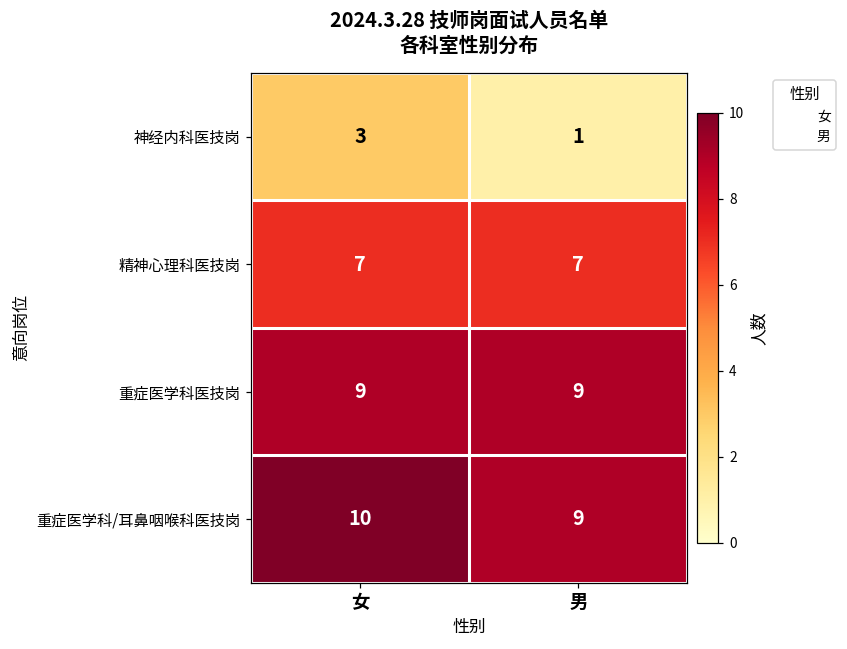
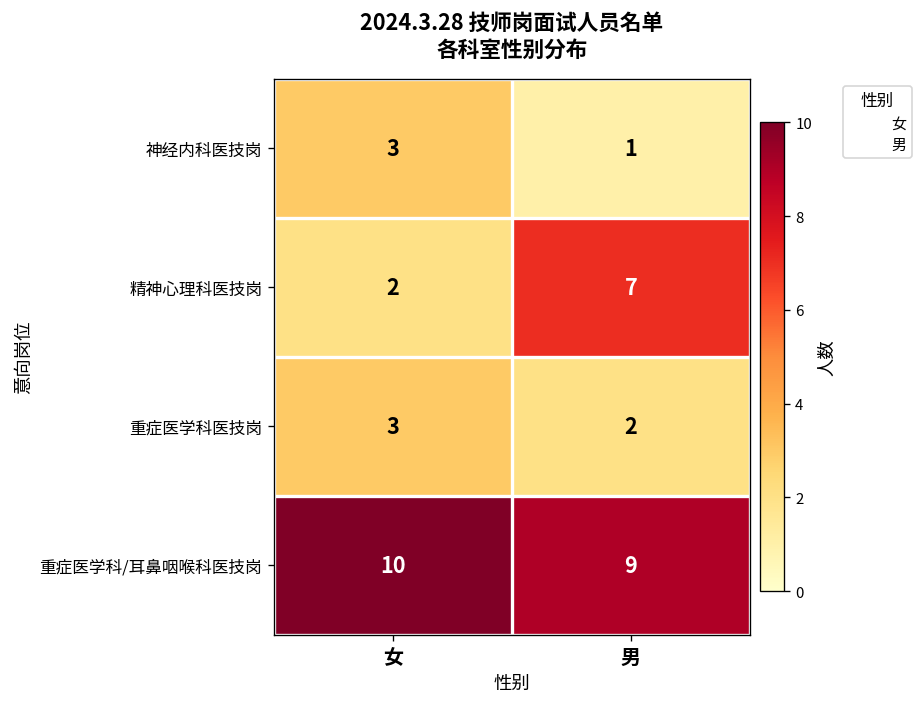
精神心理科医技岗, 女: 7 -> 2
重症医学科医技岗, 女: 9 -> 3
重症医学科医技岗, 男: 9 -> 2
